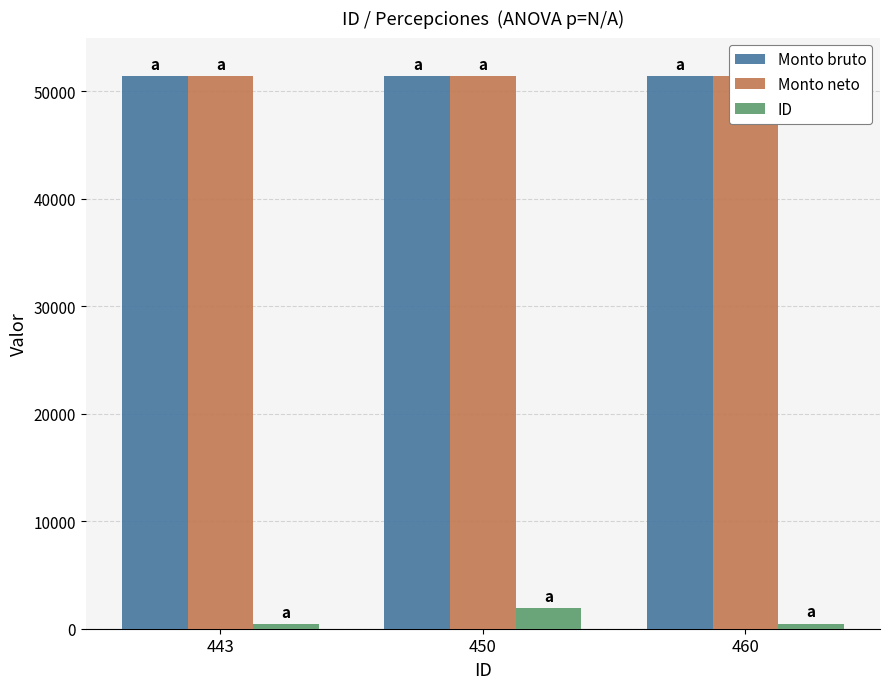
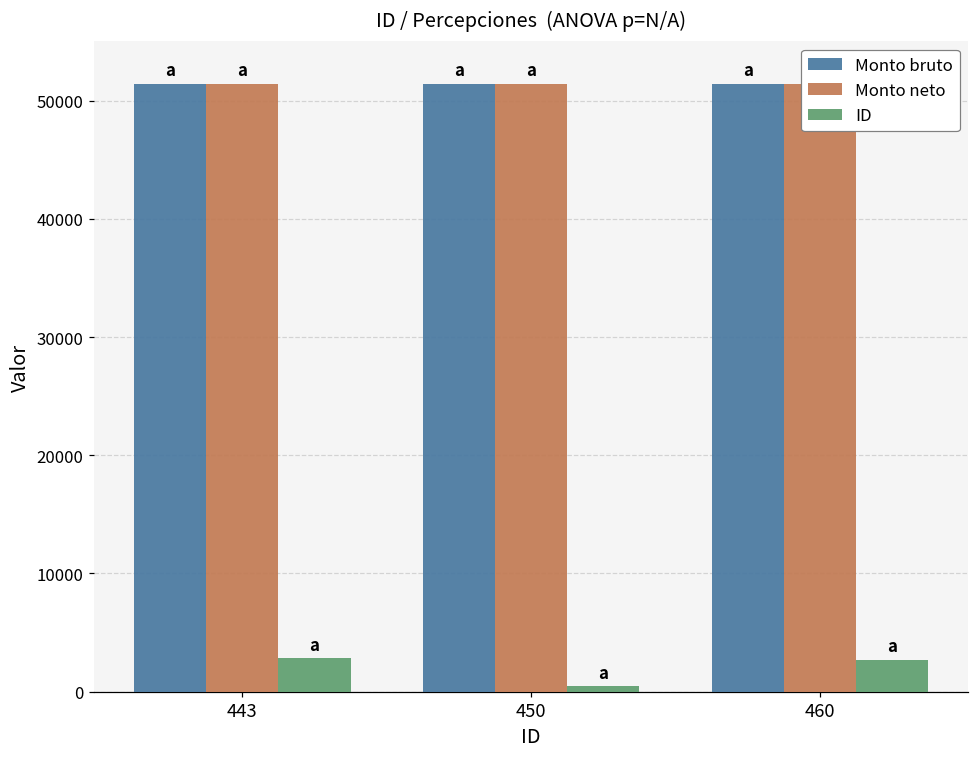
ID, 443: 400 -> 2800
ID, 450: 1900 -> 500
ID, 460: 500 -> 2700
